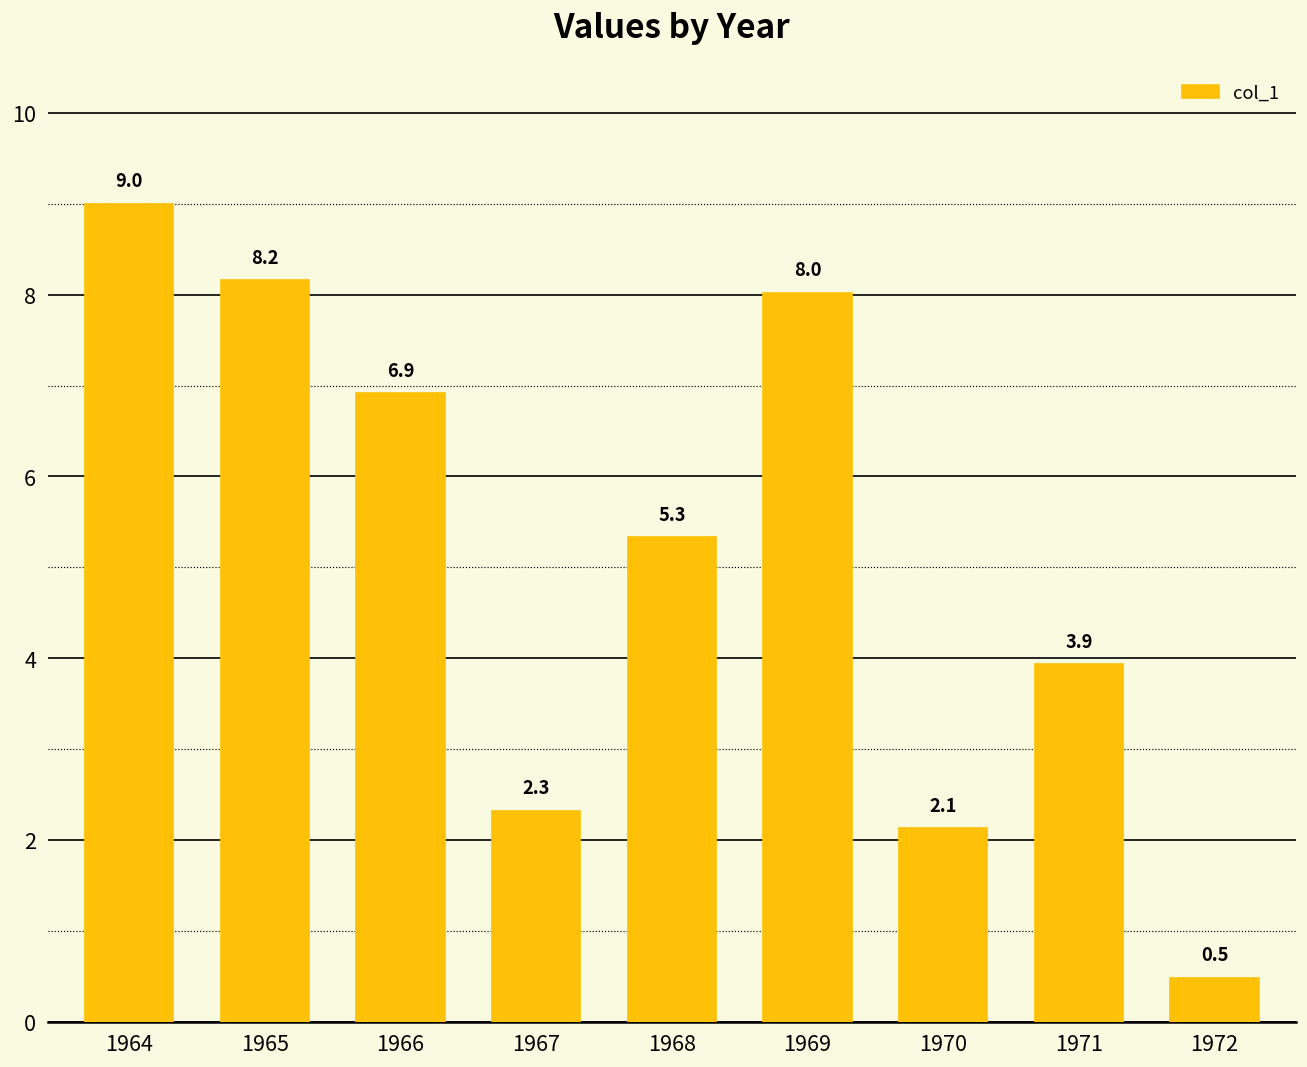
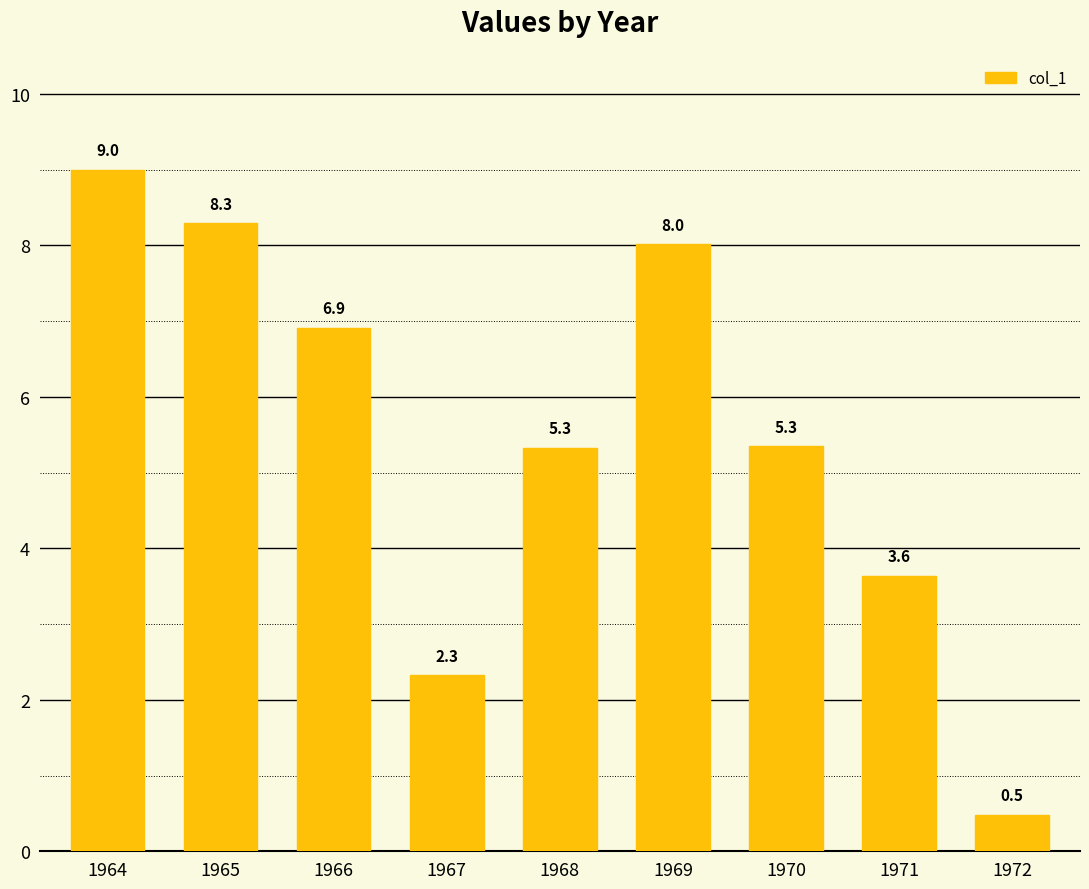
1965: 8.2 -> 8.3
1970: 2.1 -> 5.3
1971: 3.9 -> 3.6
